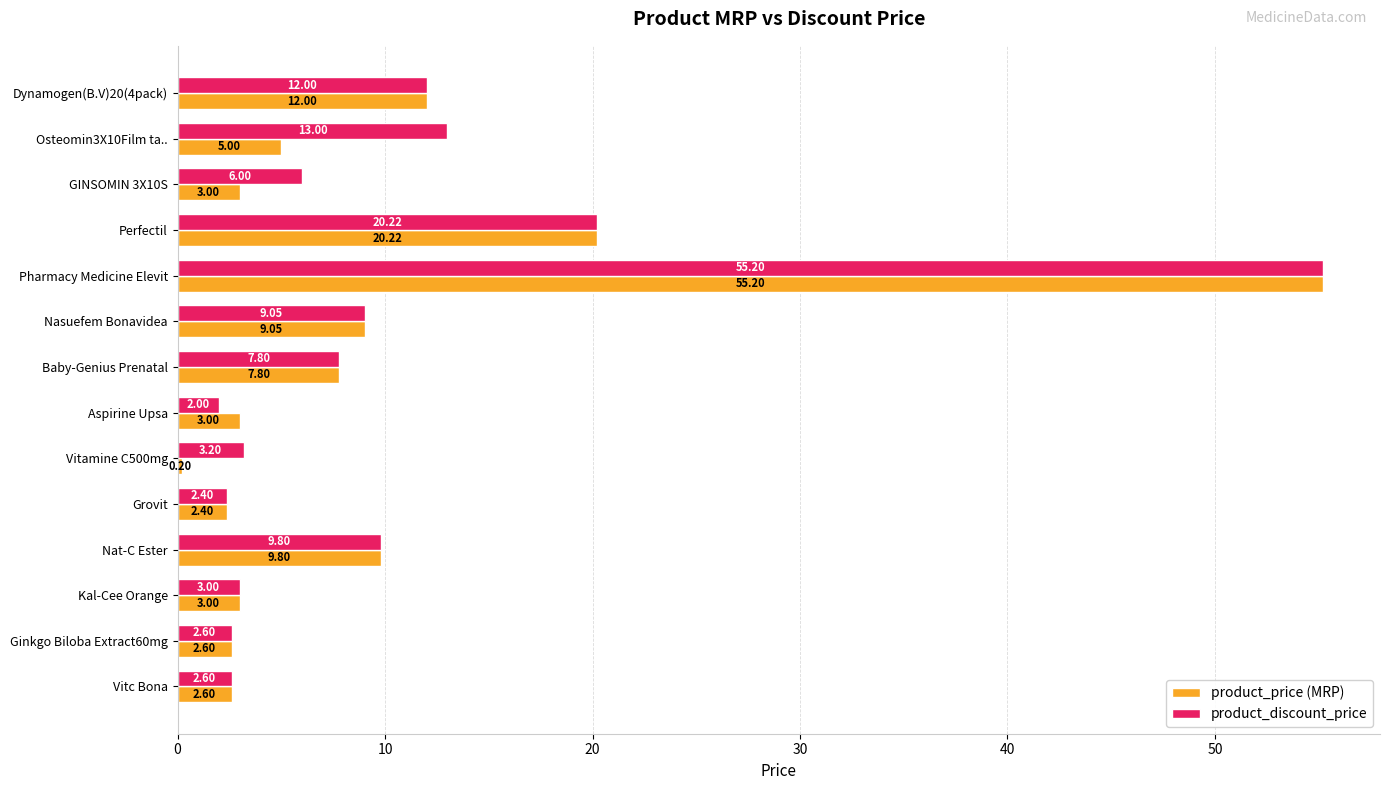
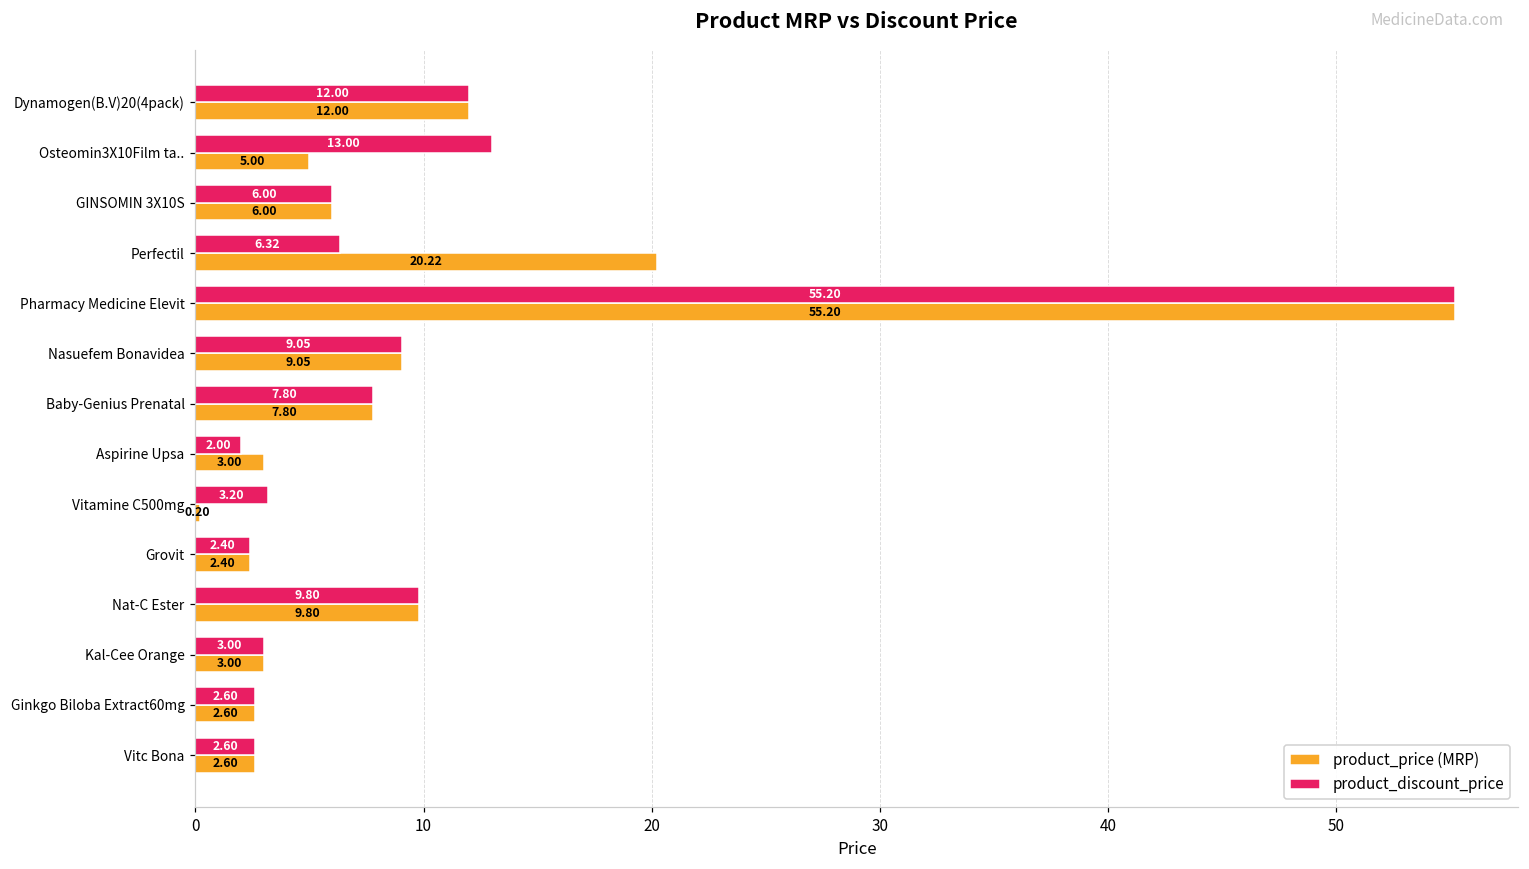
product_price (MRP), GINSOMIN 3X10S: 3.00 -> 6.00
product_discount_price, Perfectil: 20.22 -> 6.32
